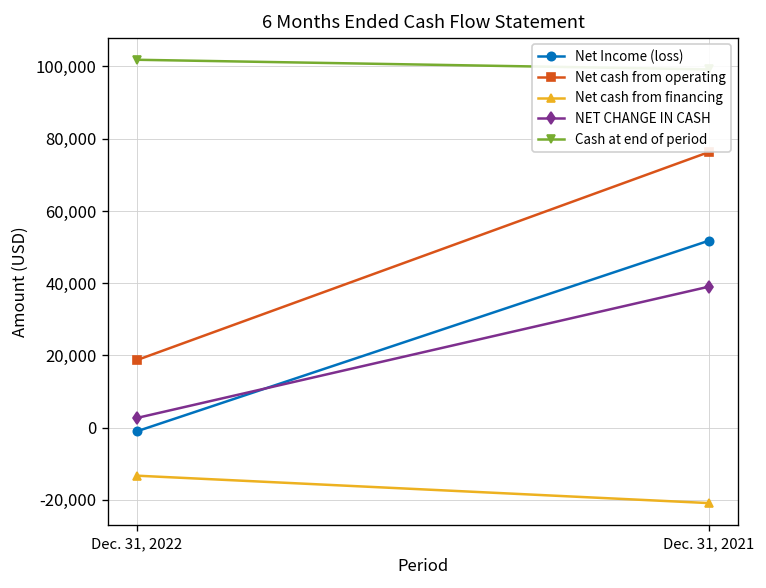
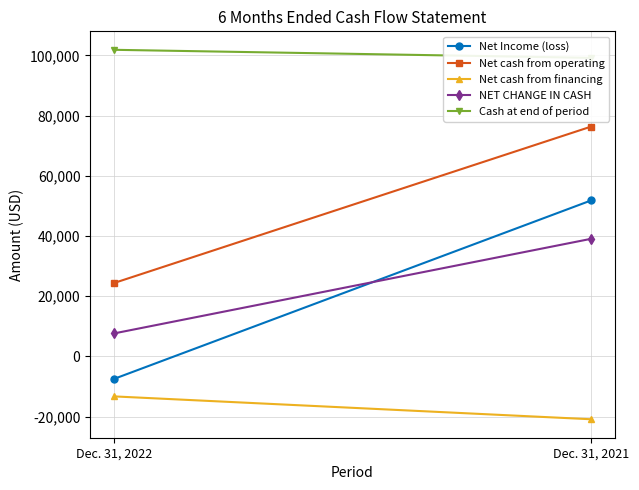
Net Income (loss), Dec. 31, 2022: -1,000 -> -7,000
Net cash from operating, Dec. 31, 2022: 19,000 -> 24,000
NET CHANGE IN CASH, Dec. 31, 2022: 3,000 -> 8,000
